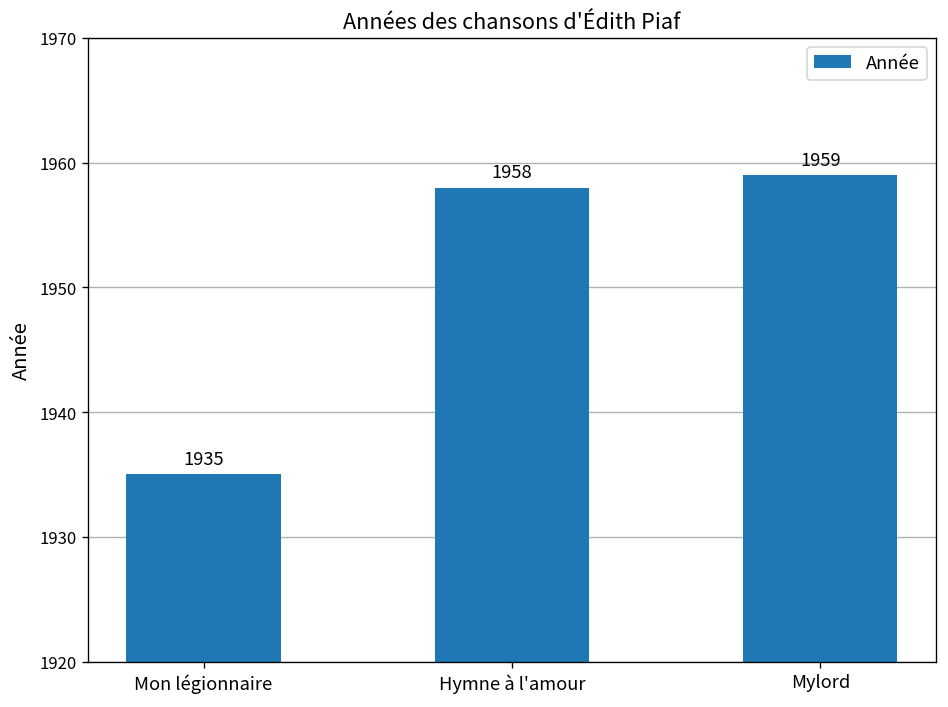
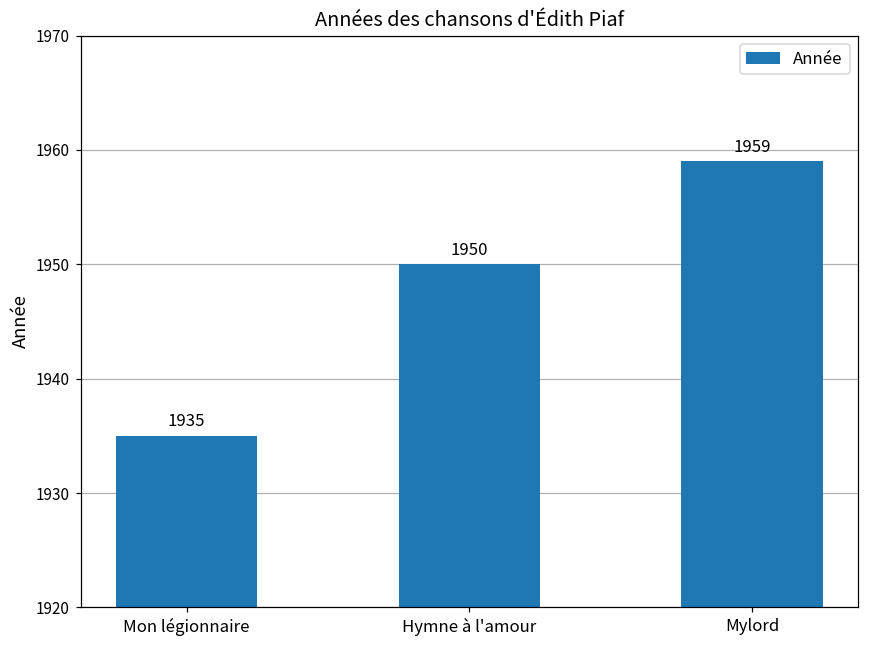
Hymne à l'amour: 1958 -> 1950
